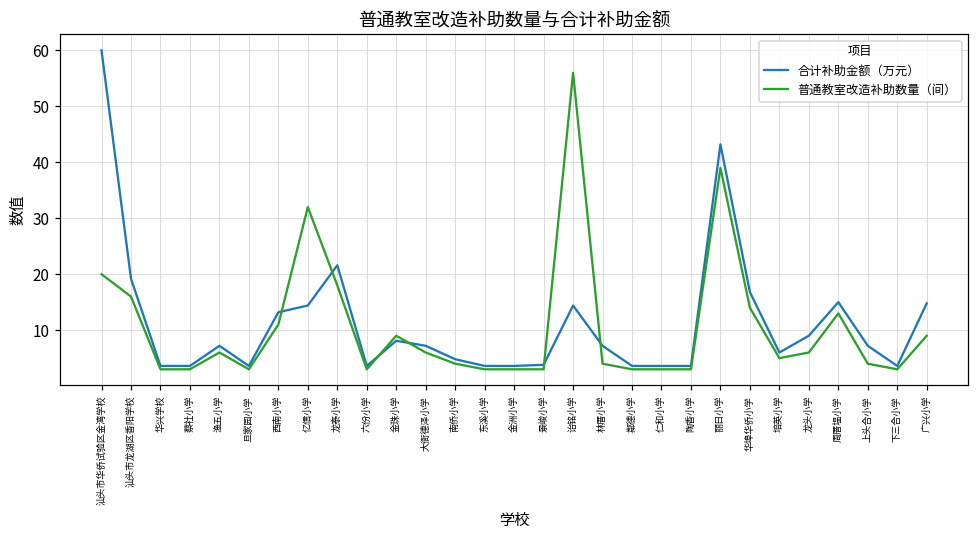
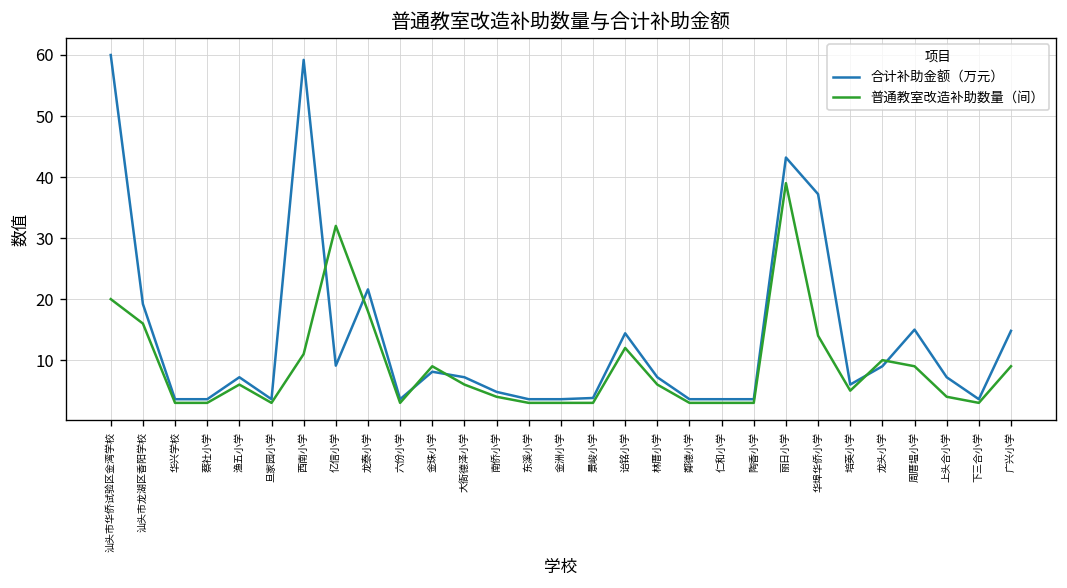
合计补助金额（万元）, 西南小学: 13 -> 59
合计补助金额（万元）, 亿信小学: 14 -> 9
普通教室改造补助数量（间）, 诒铭小学: 56 -> 12
普通教室改造补助数量（间）, 林厝小学: 4 -> 6
合计补助金额（万元）, 华埠华侨小学: 17 -> 37
普通教室改造补助数量（间）, 龙头小学: 6 -> 10
普通教室改造补助数量（间）, 周厝塭小学: 13 -> 9
